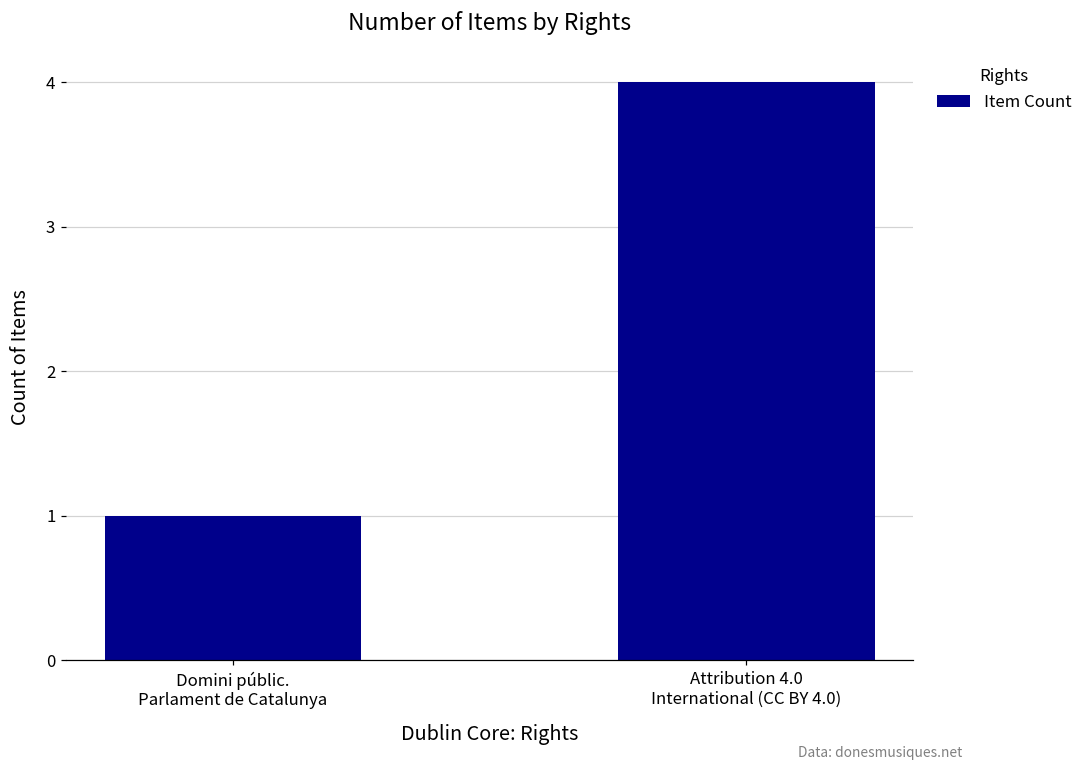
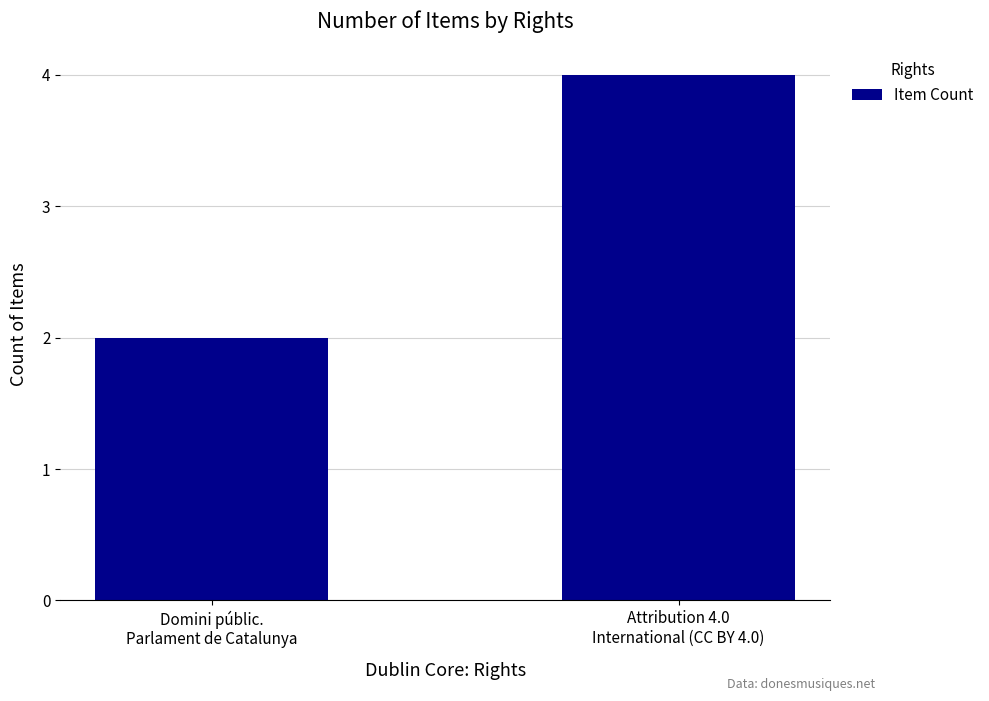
Domini públic. Parlament de Catalunya: 1 -> 2
